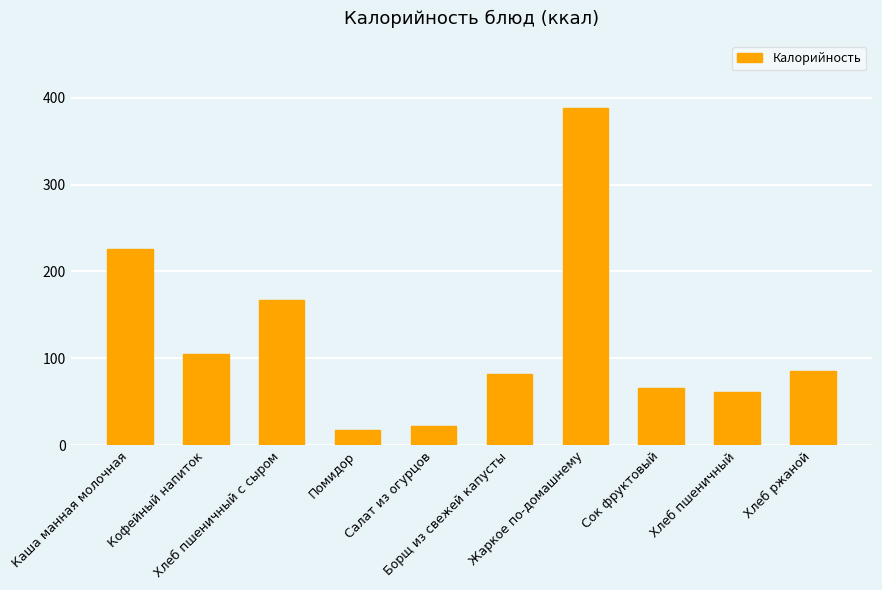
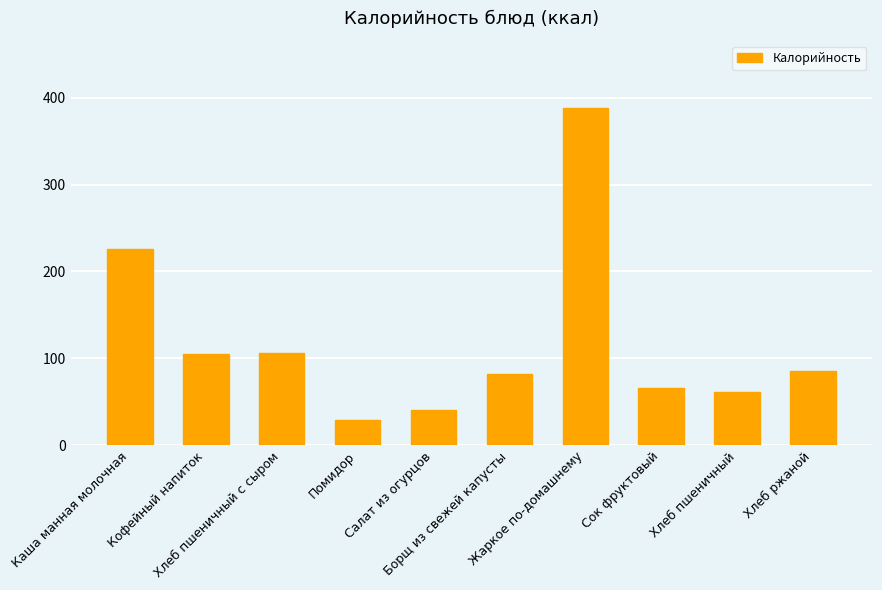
Хлеб пшеничный с сыром: 170 -> 110
Помидор: 20 -> 30
Салат из огурцов: 20 -> 40
